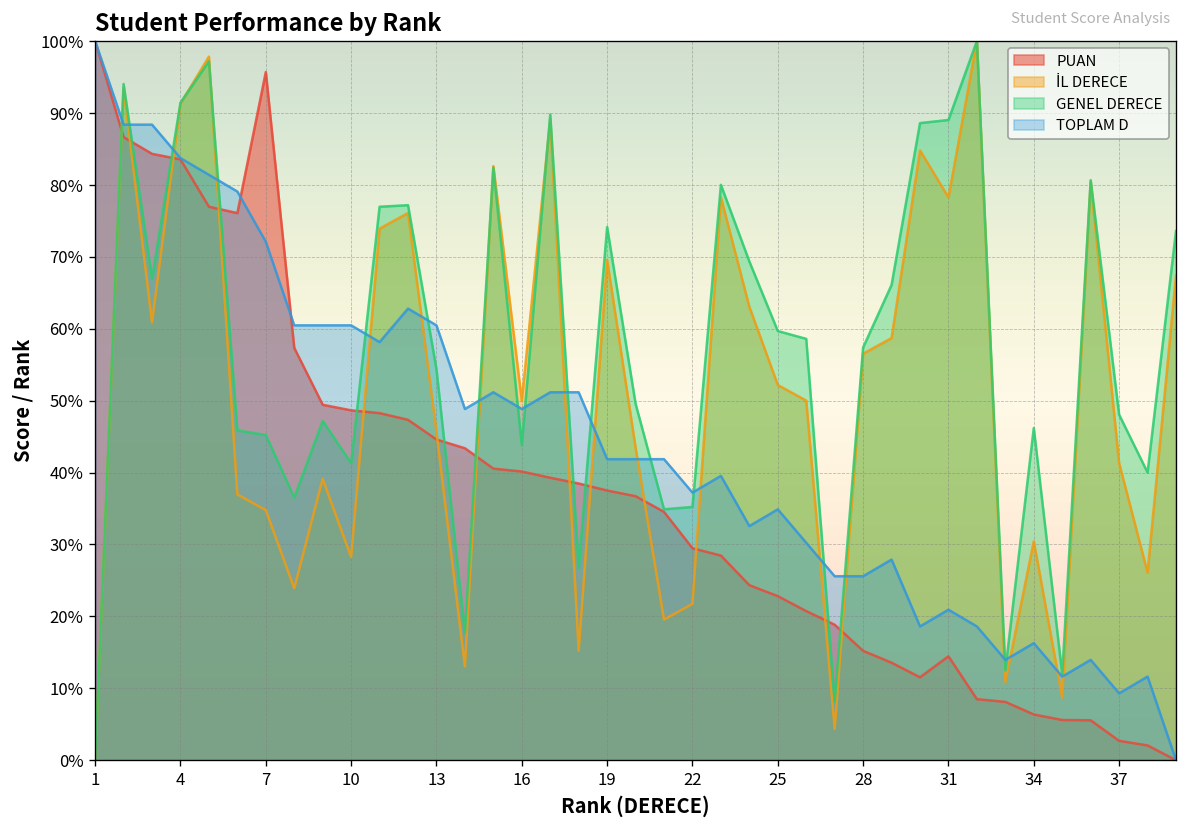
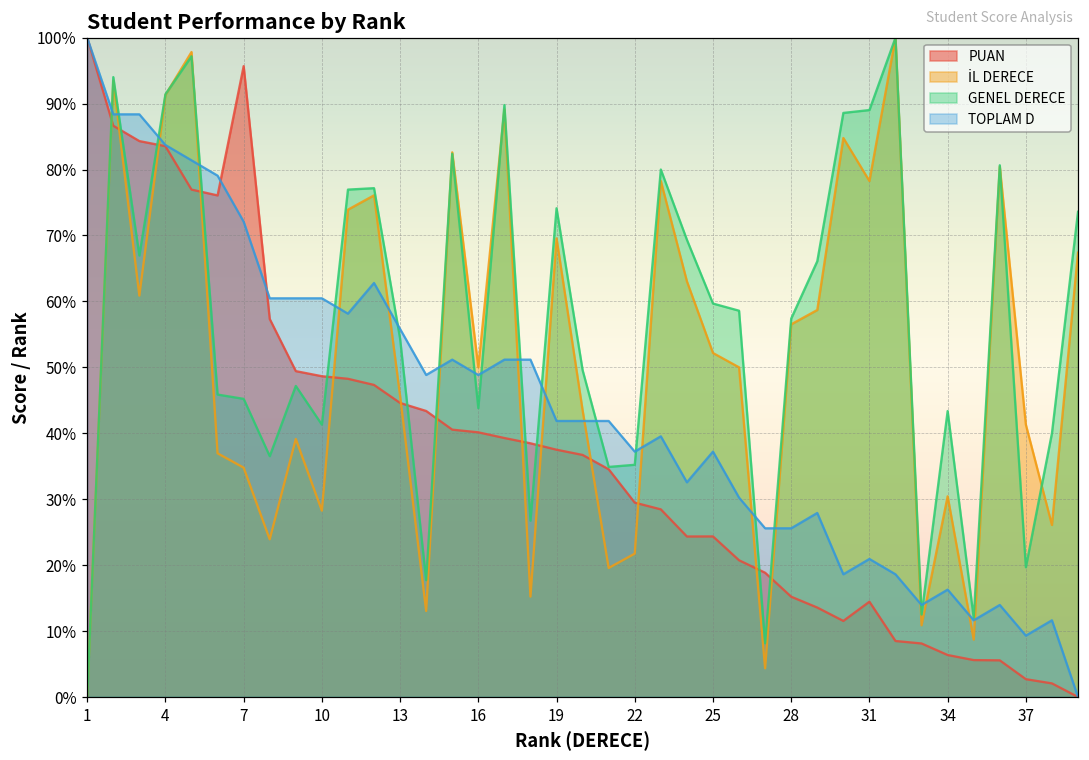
TOPLAM D, 13: 60% -> 56%
PUAN, 25: 23% -> 24%
TOPLAM D, 25: 35% -> 37%
GENEL DERECE, 34: 46% -> 43%
GENEL DERECE, 37: 48% -> 20%
